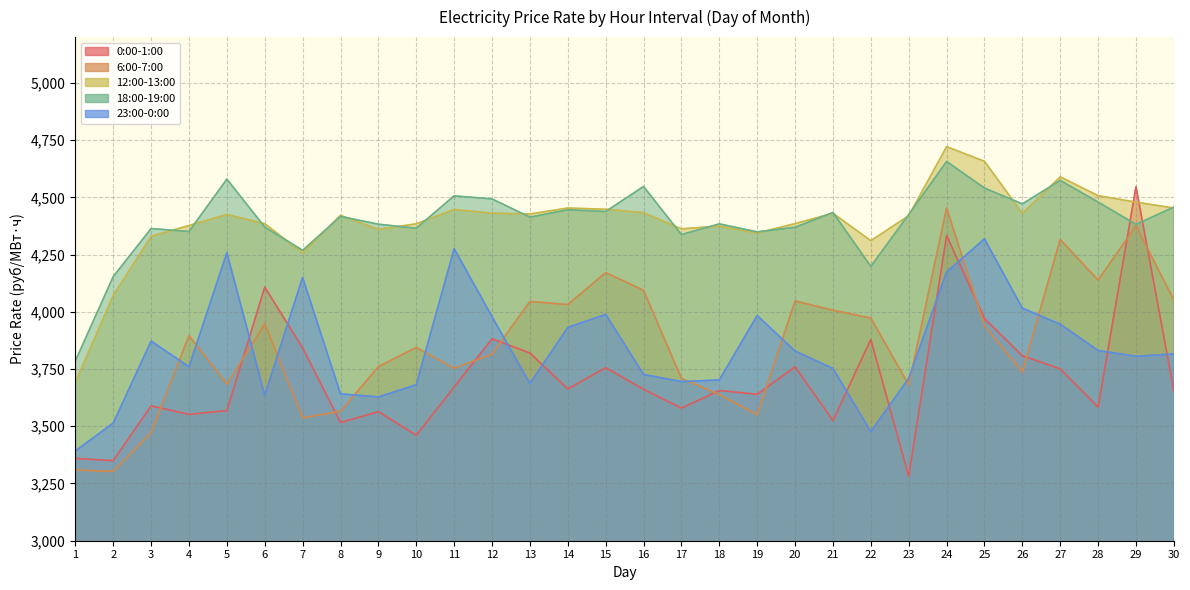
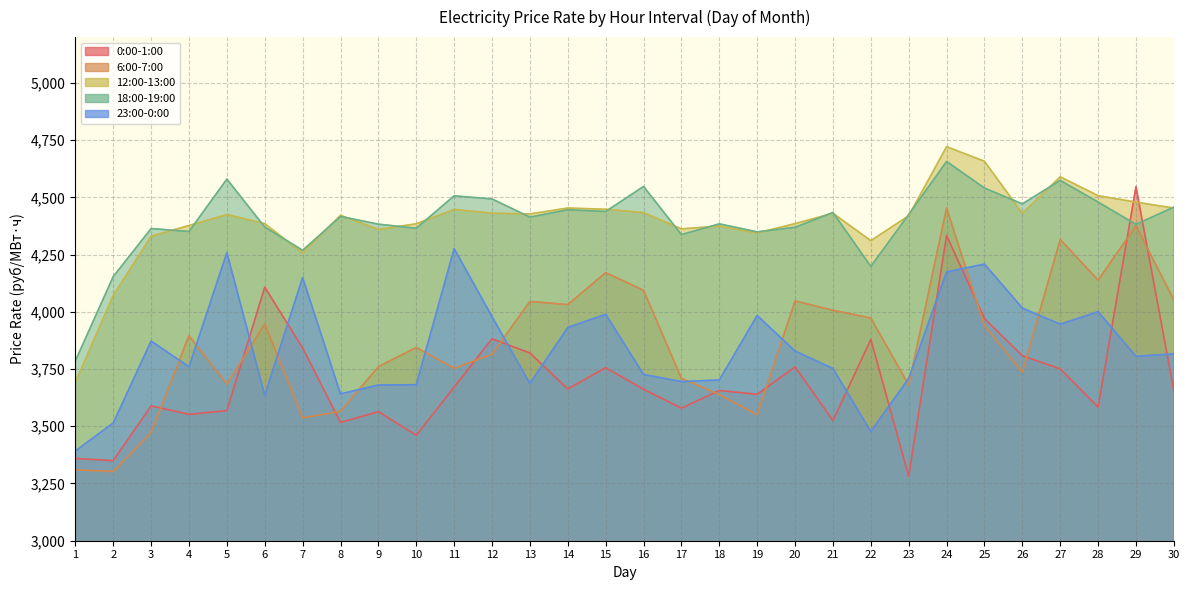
23:00-0:00, 9: 3,630 -> 3,680
23:00-0:00, 25: 4,320 -> 4,210
23:00-0:00, 28: 3,830 -> 4,000
